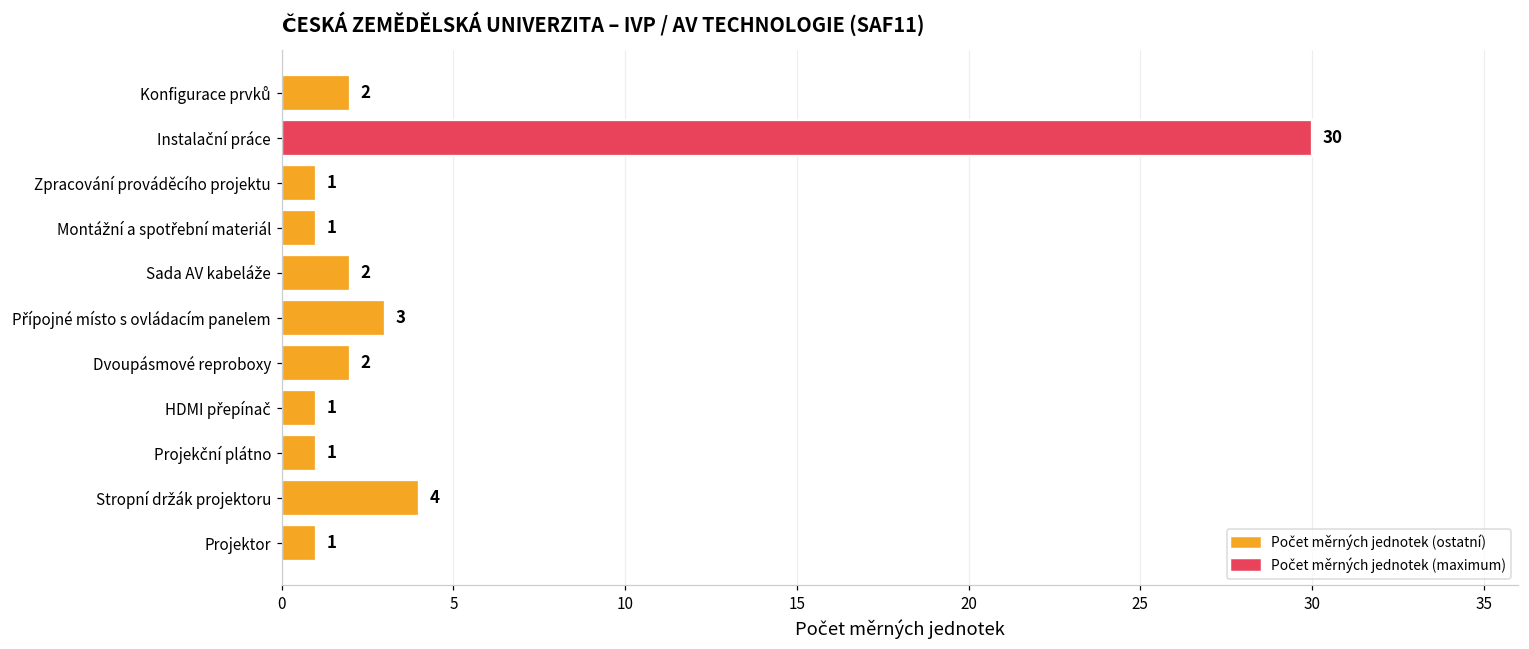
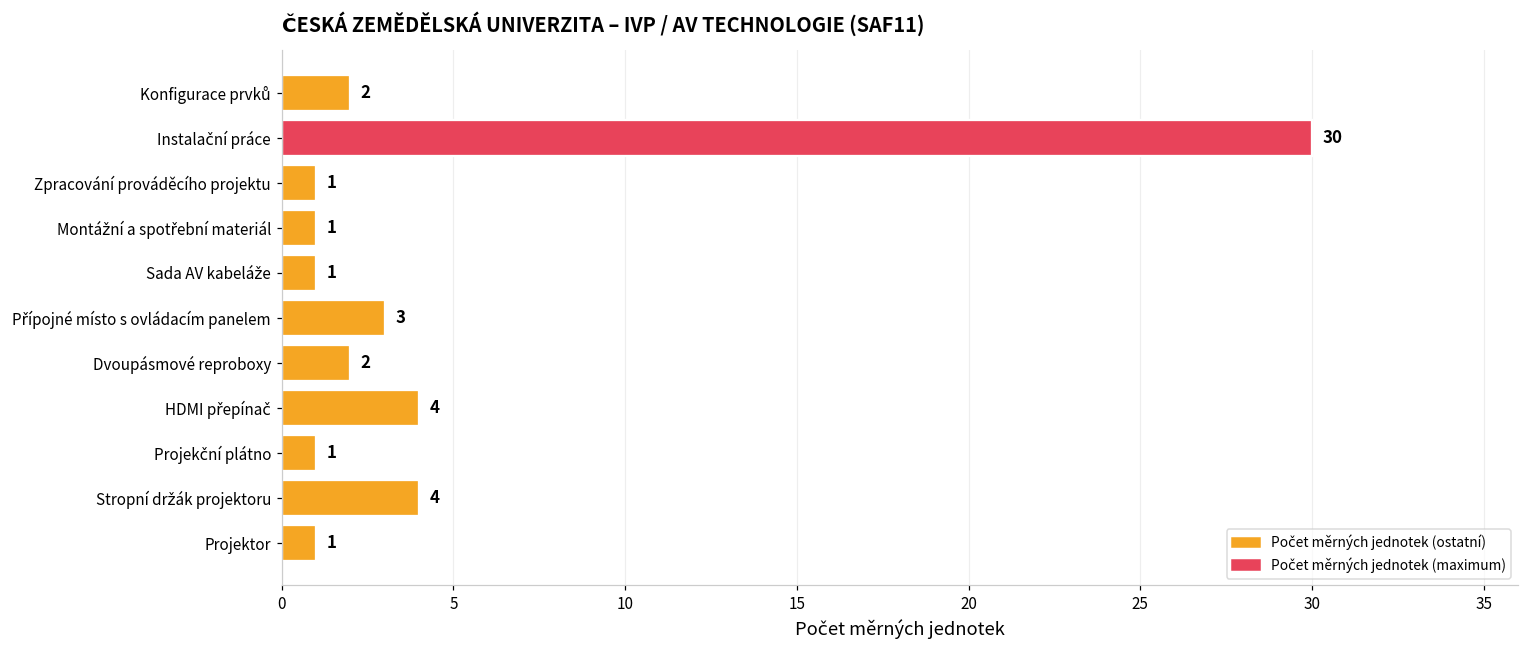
Sada AV kabeláže: 2 -> 1
HDMI přepínač: 1 -> 4
